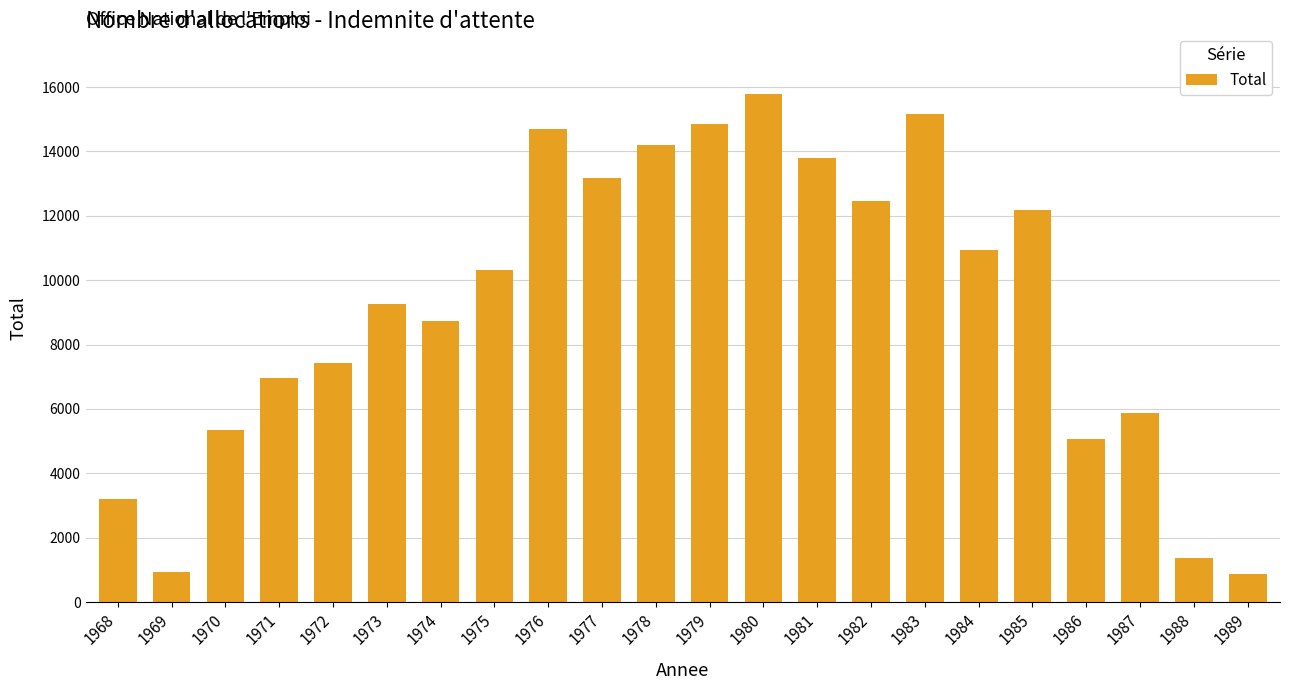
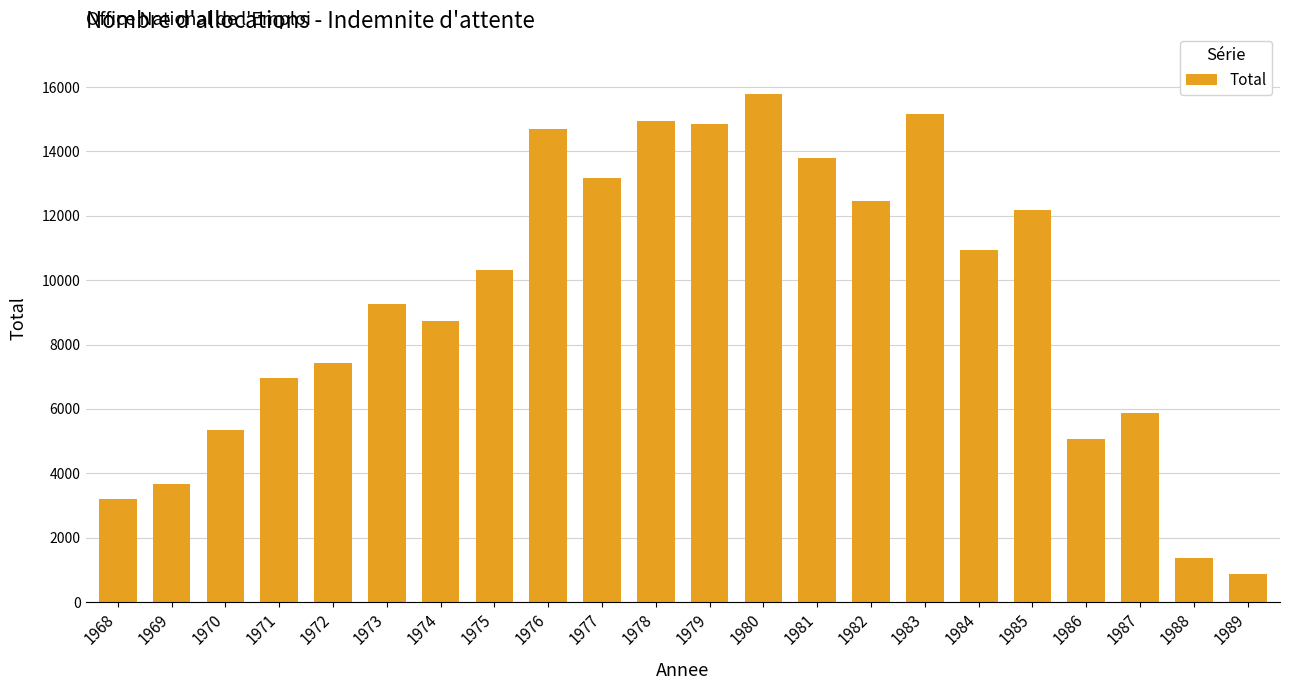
1969: 900 -> 3700
1978: 14200 -> 15000
